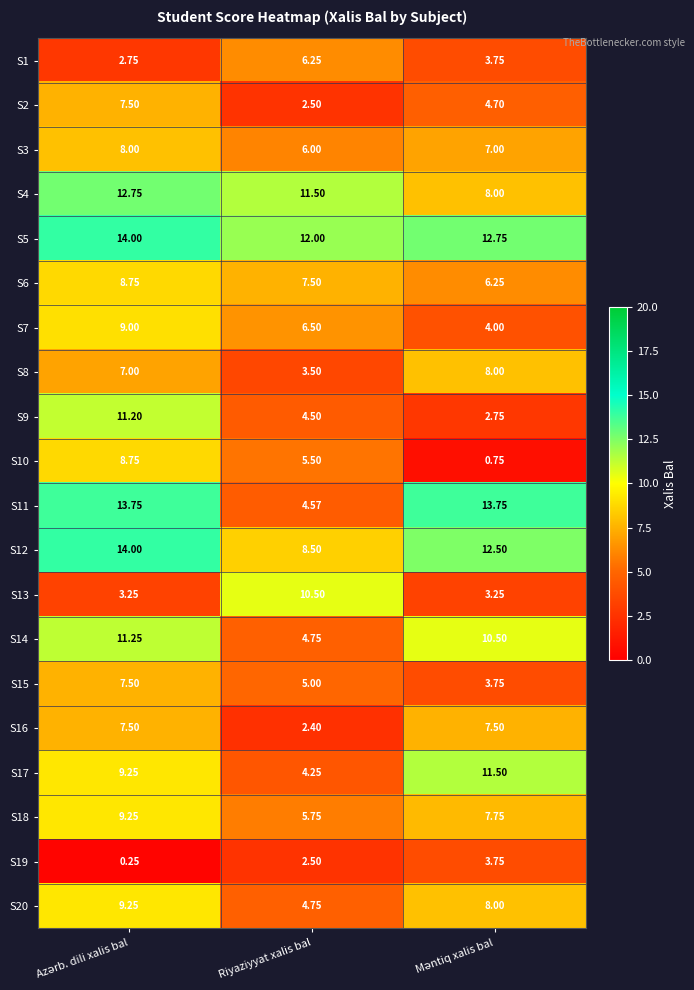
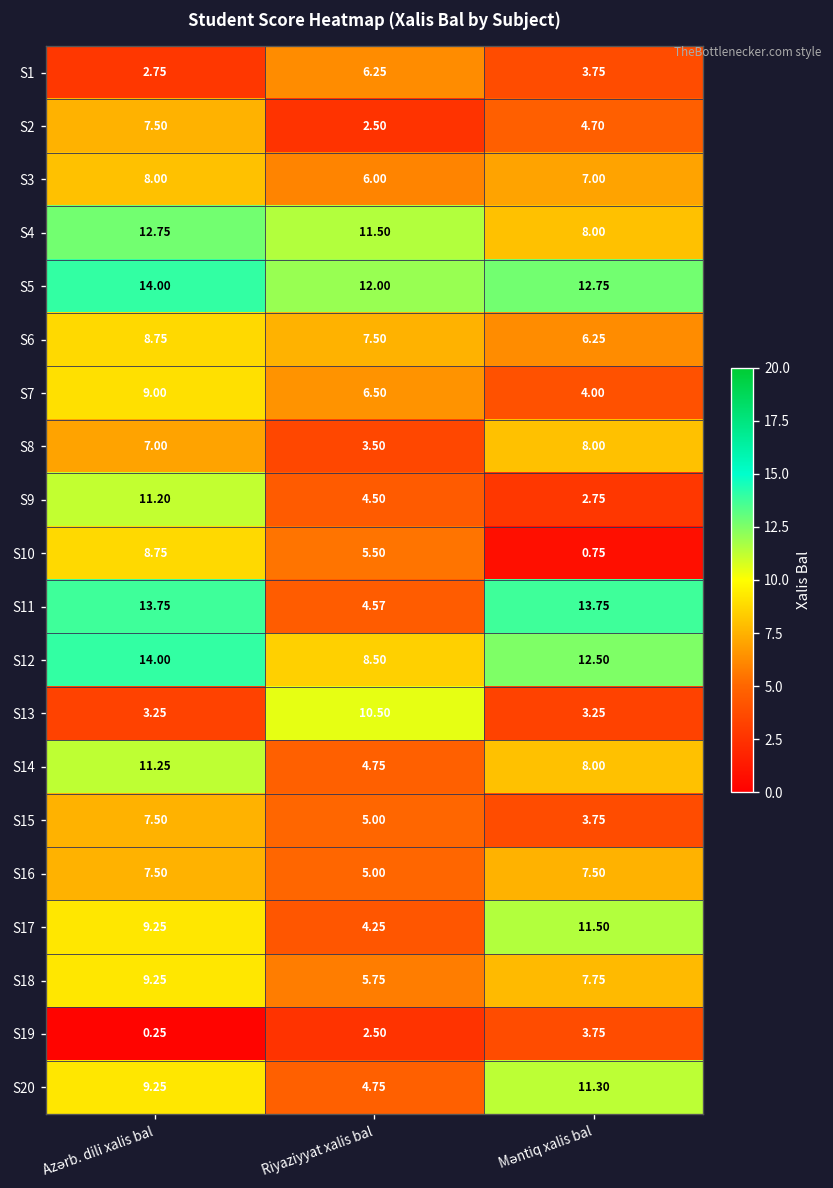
S14, Məntiq xalis bal: 10.50 -> 8.00
S16, Riyaziyyat xalis bal: 2.40 -> 5.00
S20, Məntiq xalis bal: 8.00 -> 11.30
